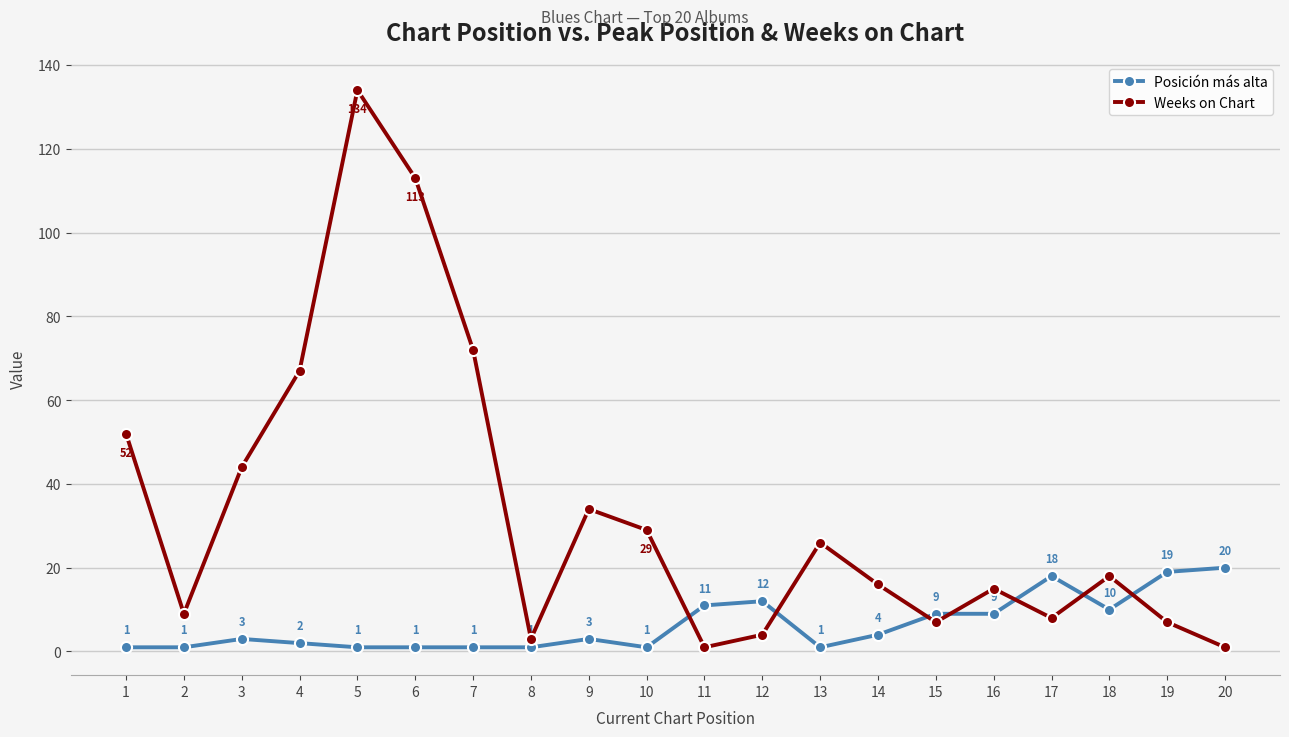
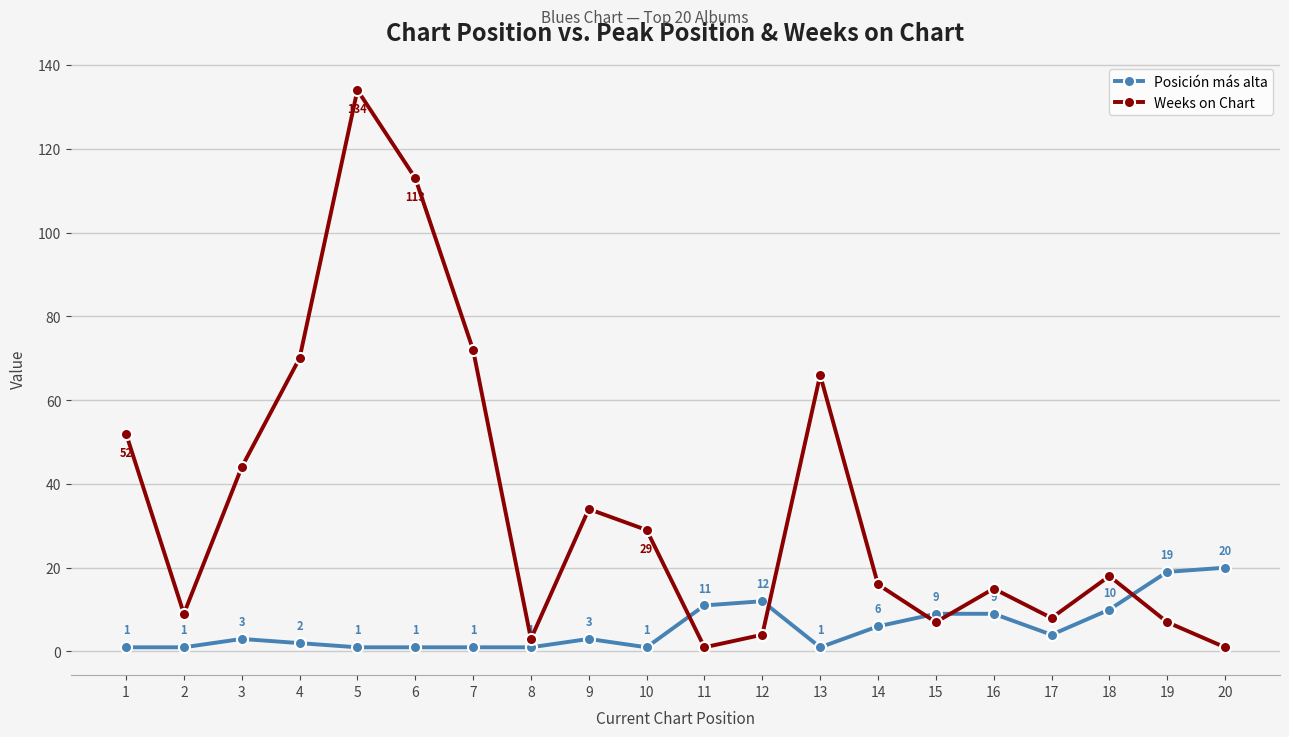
Weeks on Chart, 4: 67 -> 70
Weeks on Chart, 13: 26 -> 66
Posición más alta, 14: 4 -> 6
Posición más alta, 17: 18 -> 4
